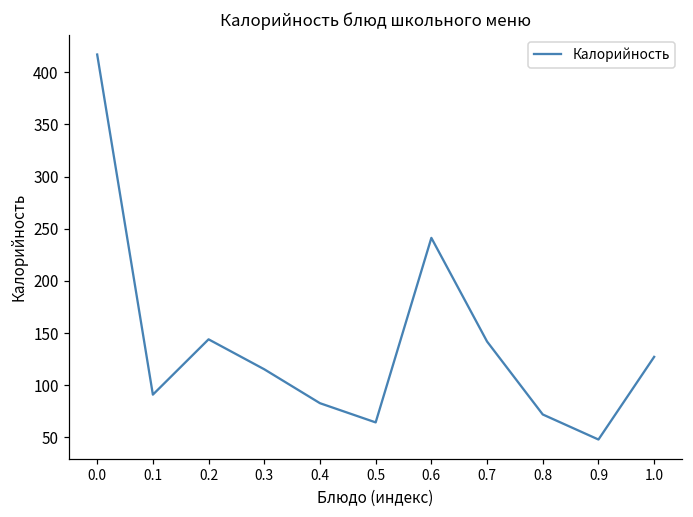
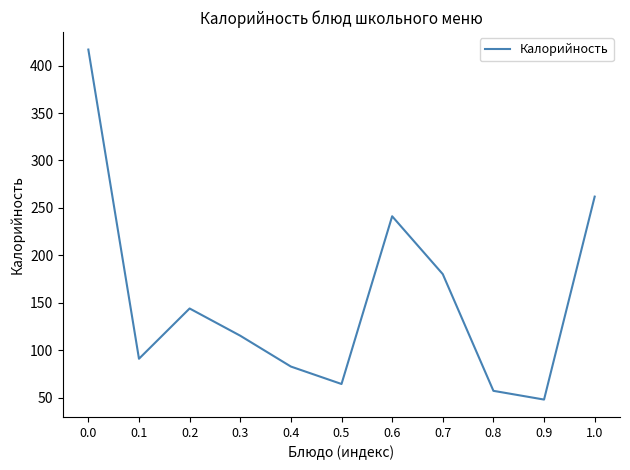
0.7: 140 -> 180
0.8: 70 -> 60
1.0: 130 -> 260
